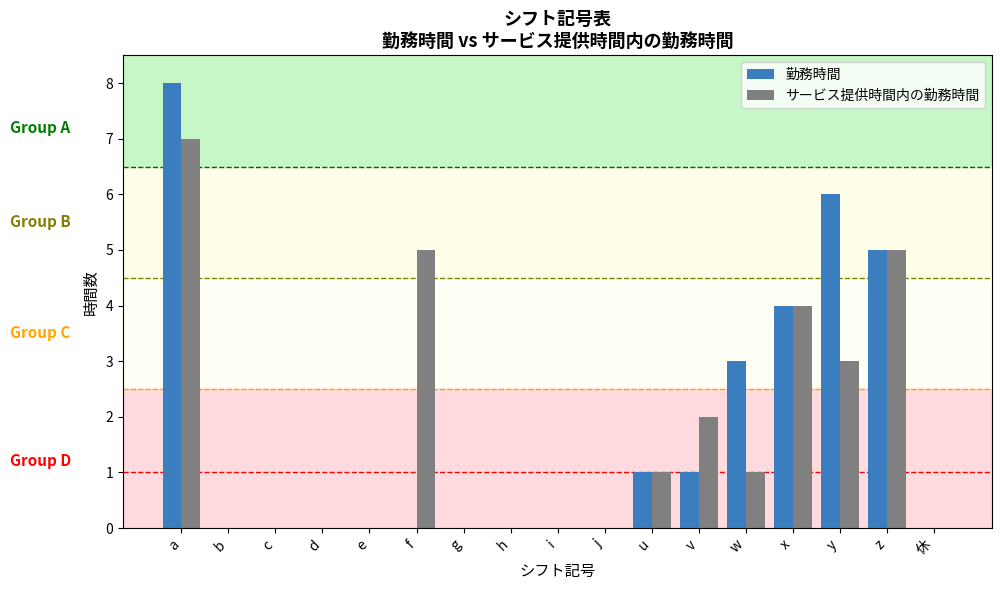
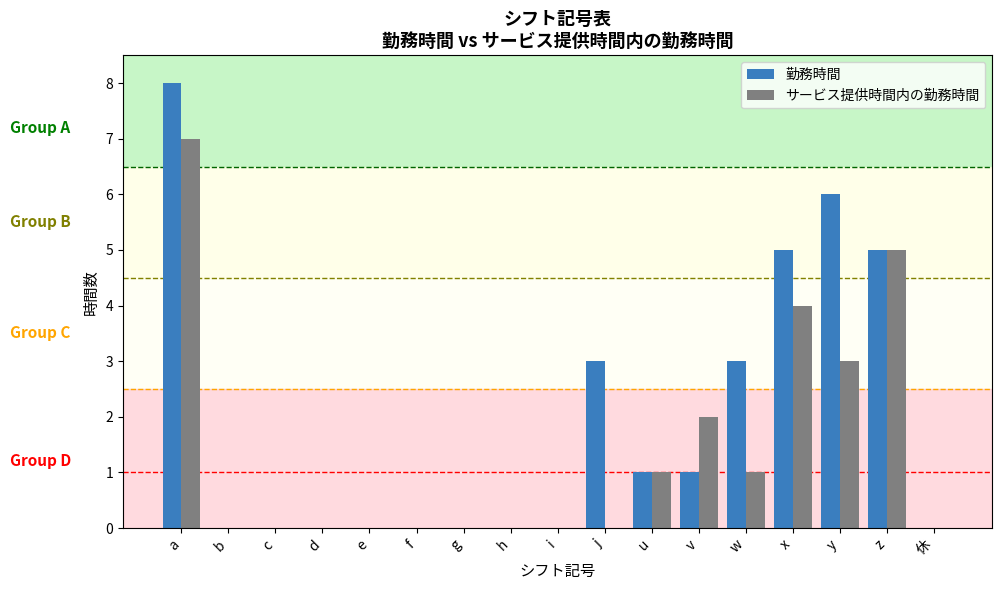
サービス提供時間内の勤務時間, f: 5 -> 0
勤務時間, j: 0 -> 3
勤務時間, x: 4 -> 5
